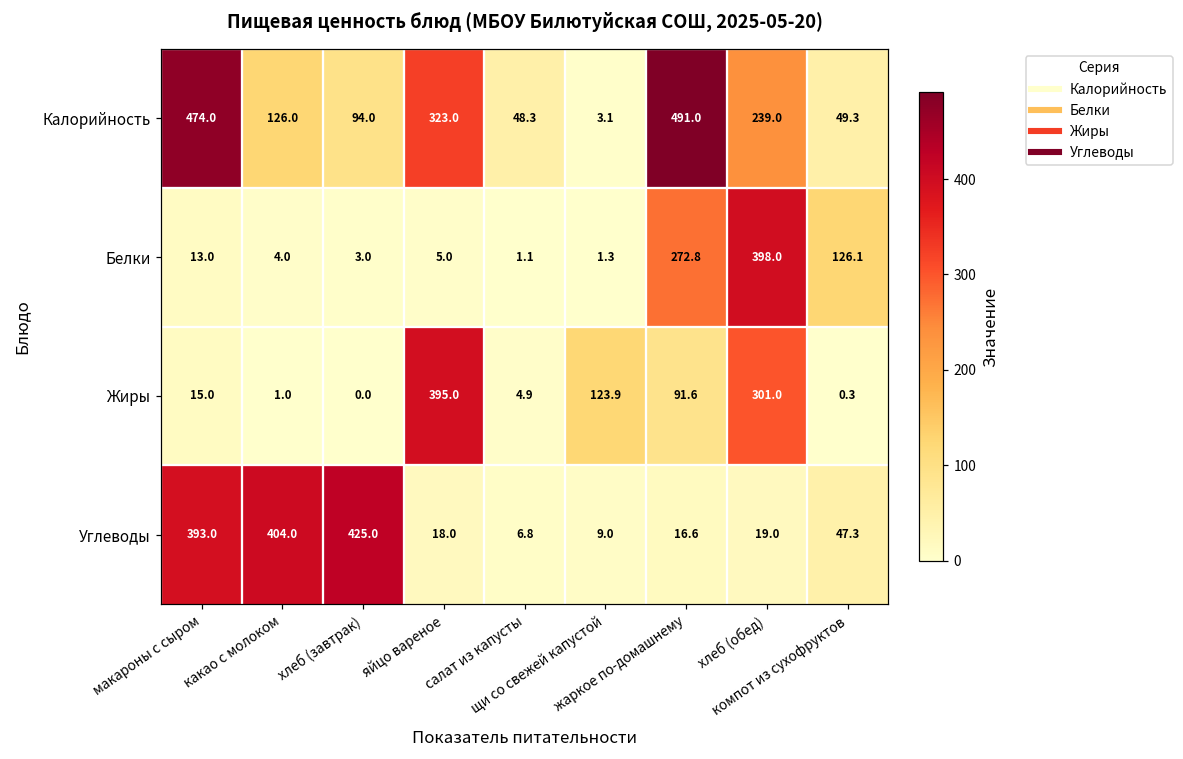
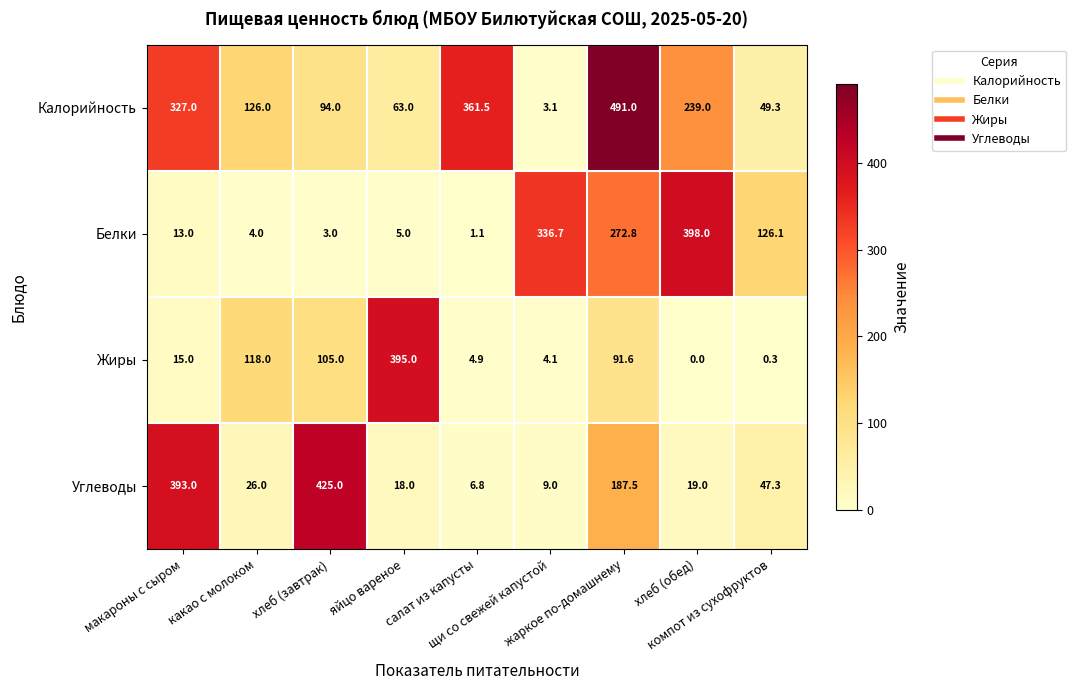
Калорийность, макароны с сыром: 474.0 -> 327.0
Калорийность, яйцо вареное: 323.0 -> 63.0
Калорийность, салат из капусты: 48.3 -> 361.5
Белки, щи со свежей капустой: 1.3 -> 336.7
Жиры, какао с молоком: 1.0 -> 118.0
Жиры, хлеб (завтрак): 0.0 -> 105.0
Жиры, щи со свежей капустой: 123.9 -> 4.1
Жиры, хлеб (обед): 301.0 -> 0.0
Углеводы, какао с молоком: 404.0 -> 26.0
Углеводы, жаркое по-домашнему: 16.6 -> 187.5
